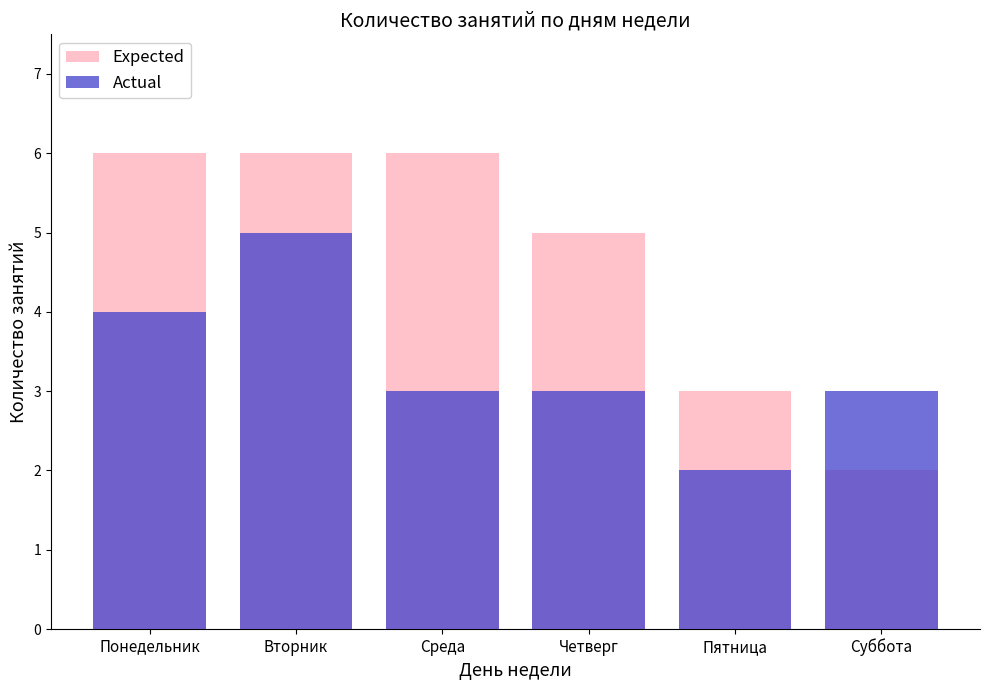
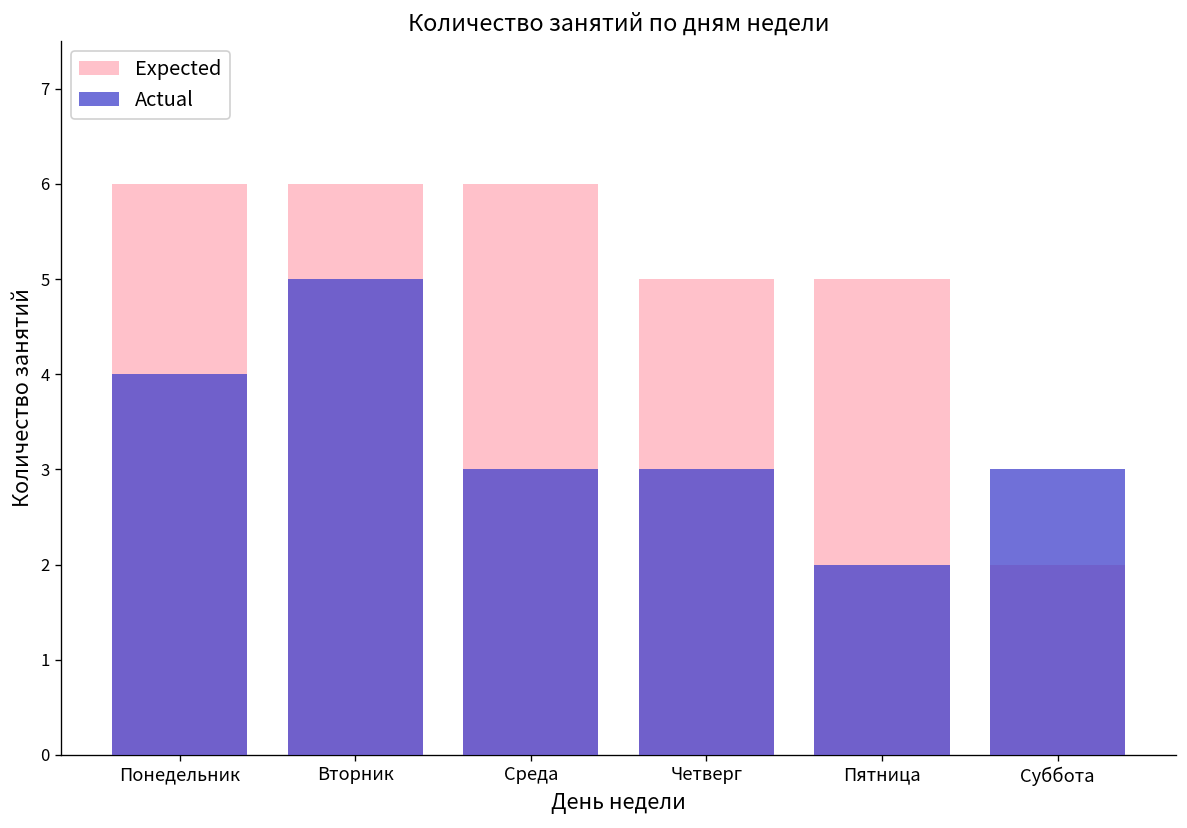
Expected, Пятница: 3 -> 5
